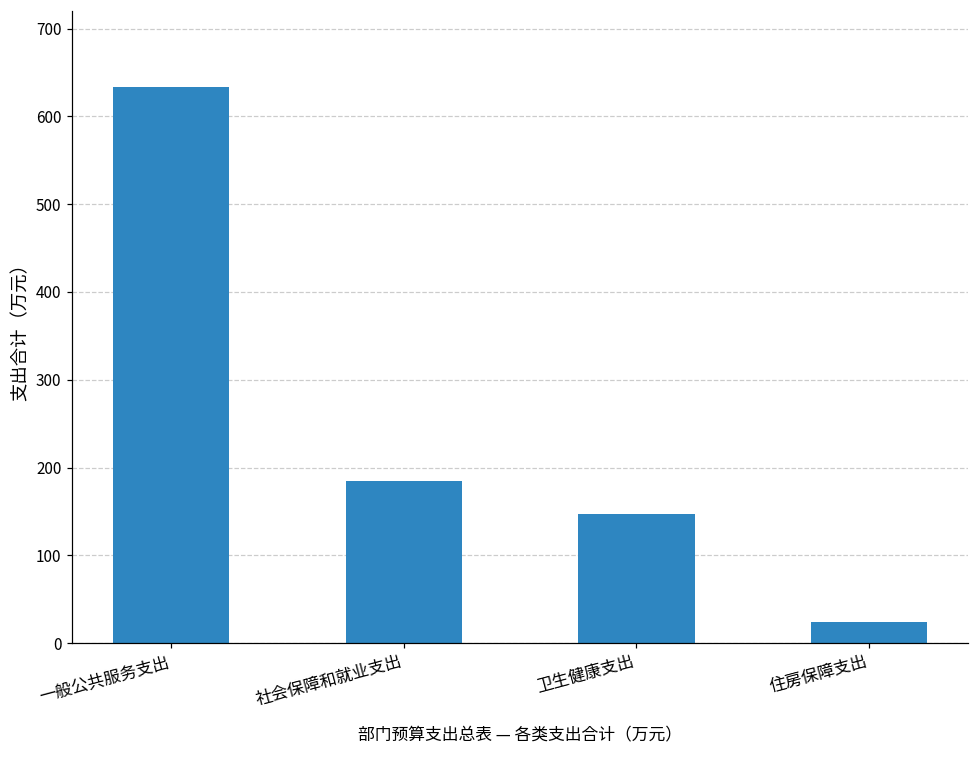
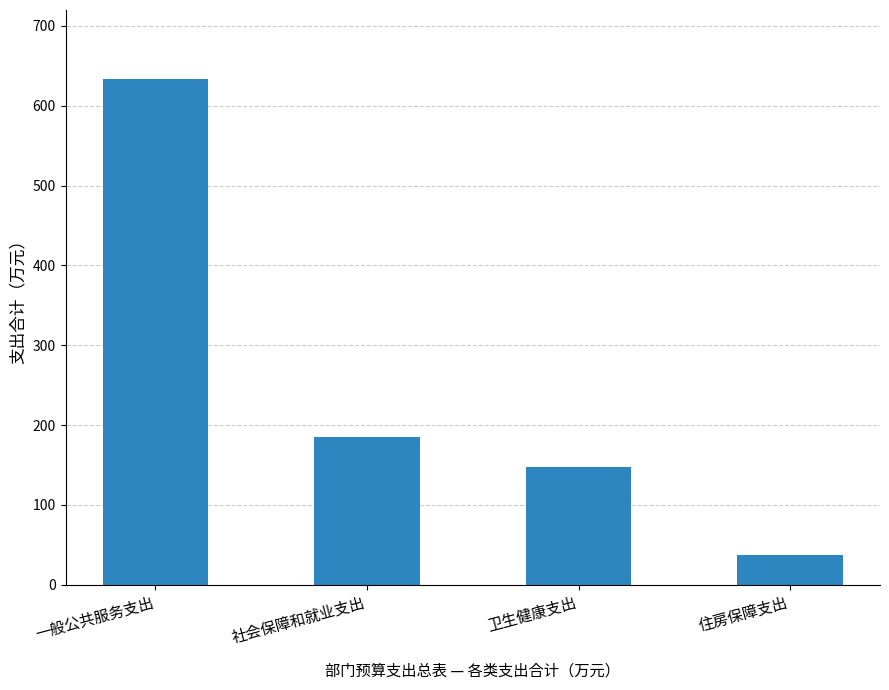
住房保障支出: 20 -> 40
